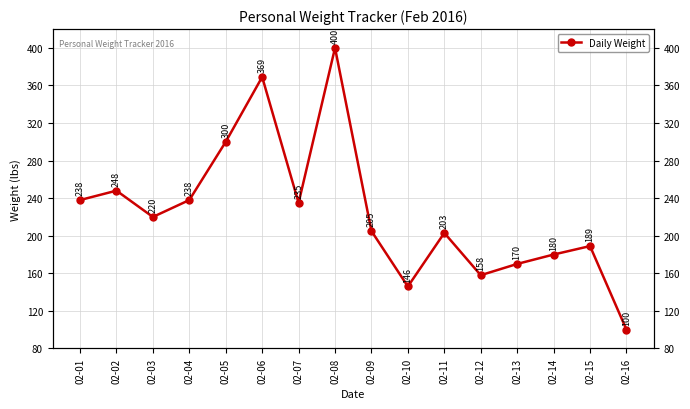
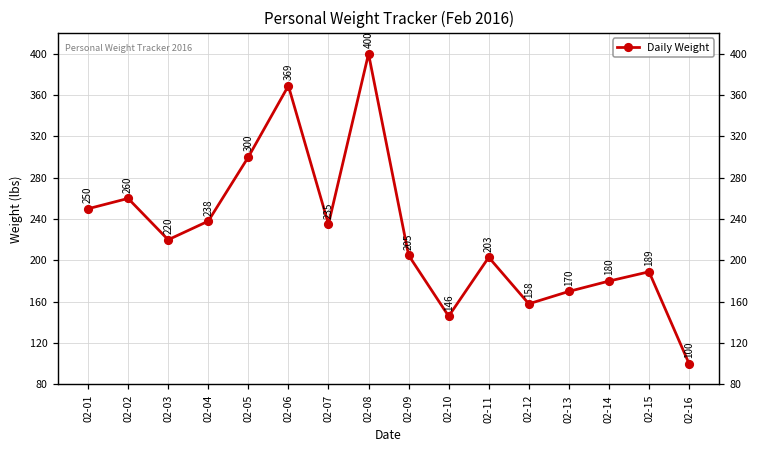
02-01: 238 -> 250
02-02: 248 -> 260
